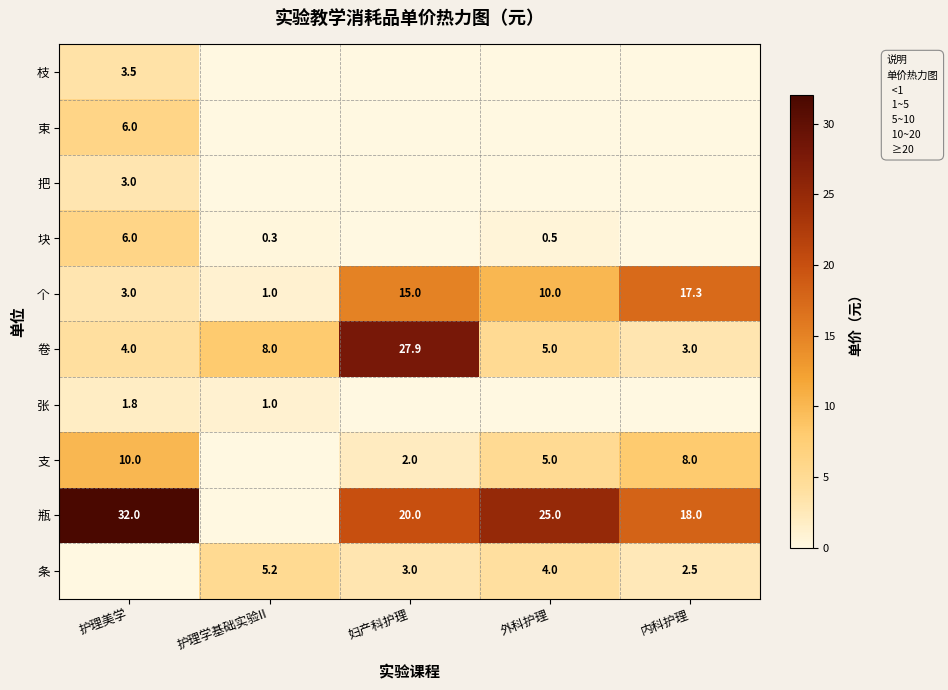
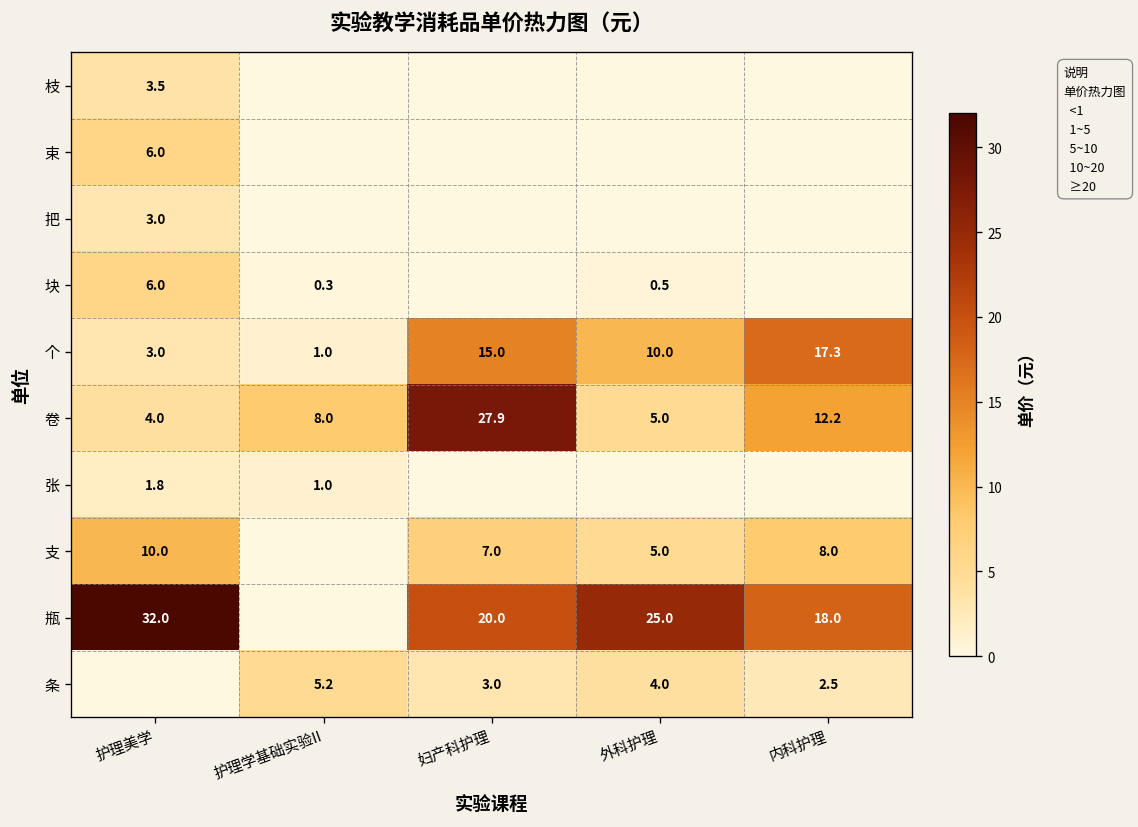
卷, 内科护理: 3.0 -> 12.2
支, 妇产科护理: 2.0 -> 7.0
